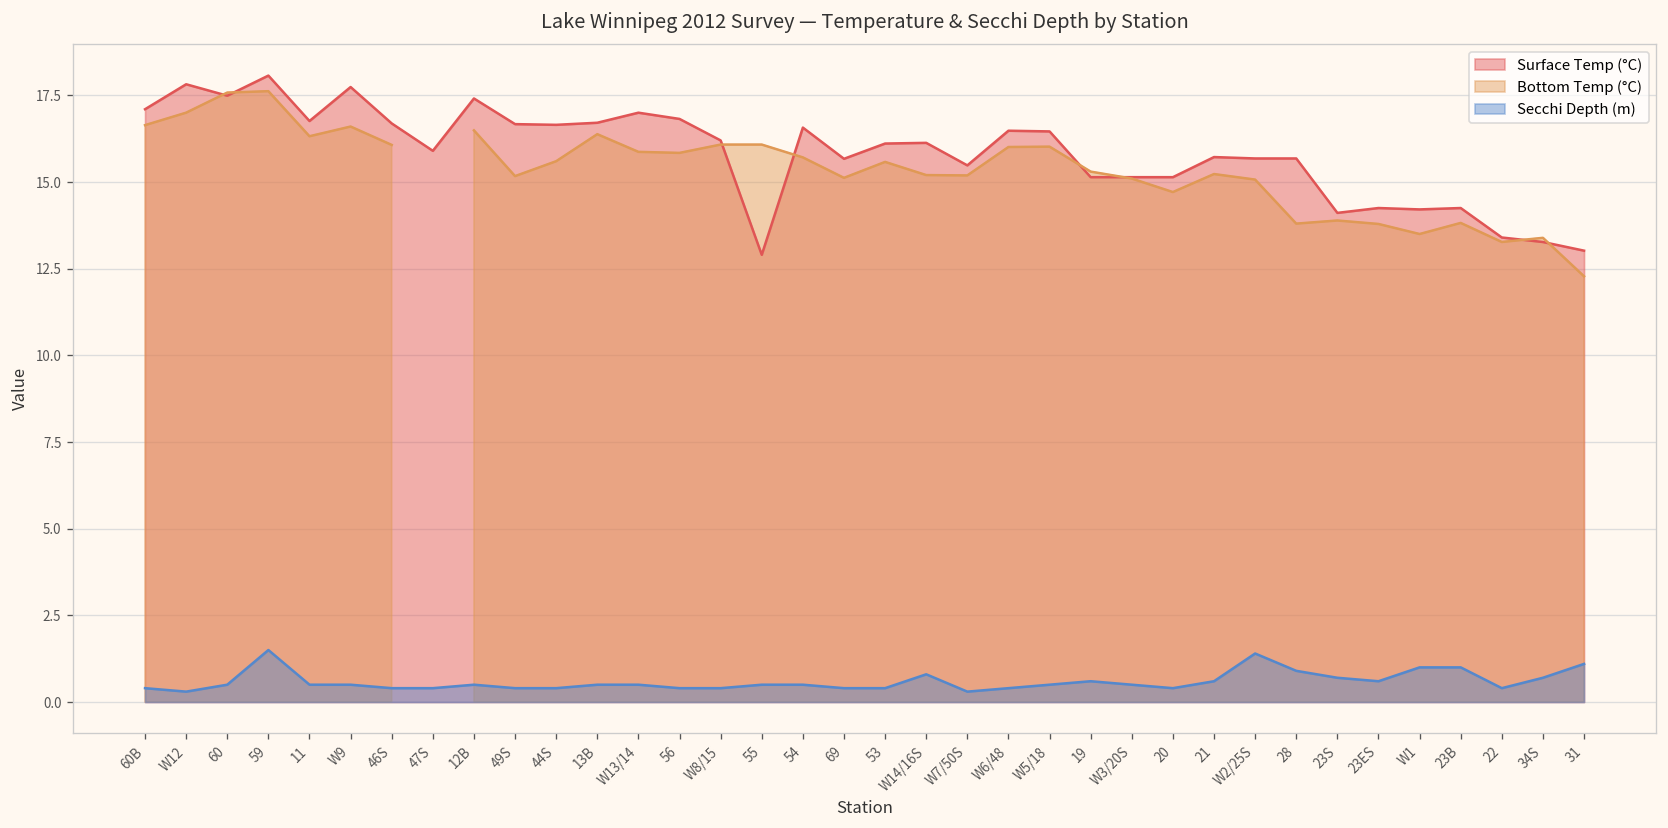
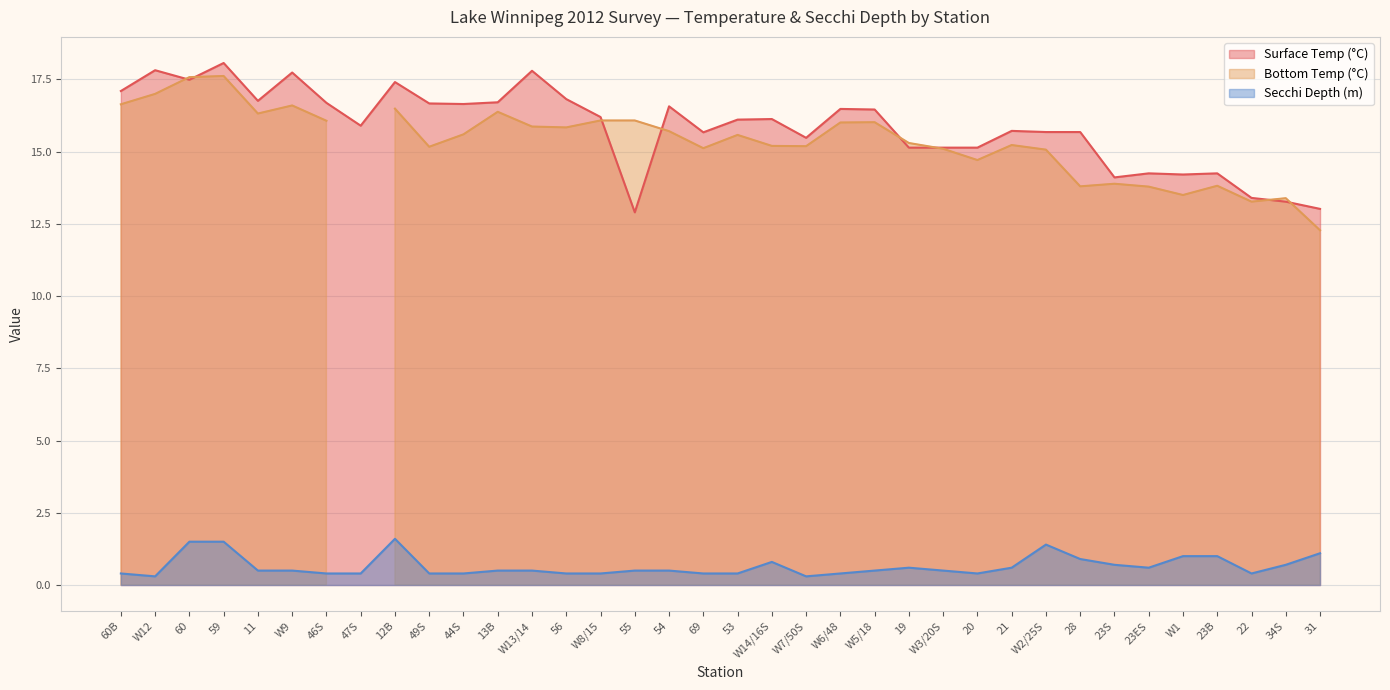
Secchi Depth (m), 60: 0.5 -> 1.5
Secchi Depth (m), 12B: 0.5 -> 1.6
Surface Temp (°C), W13/14: 17.0 -> 17.8
